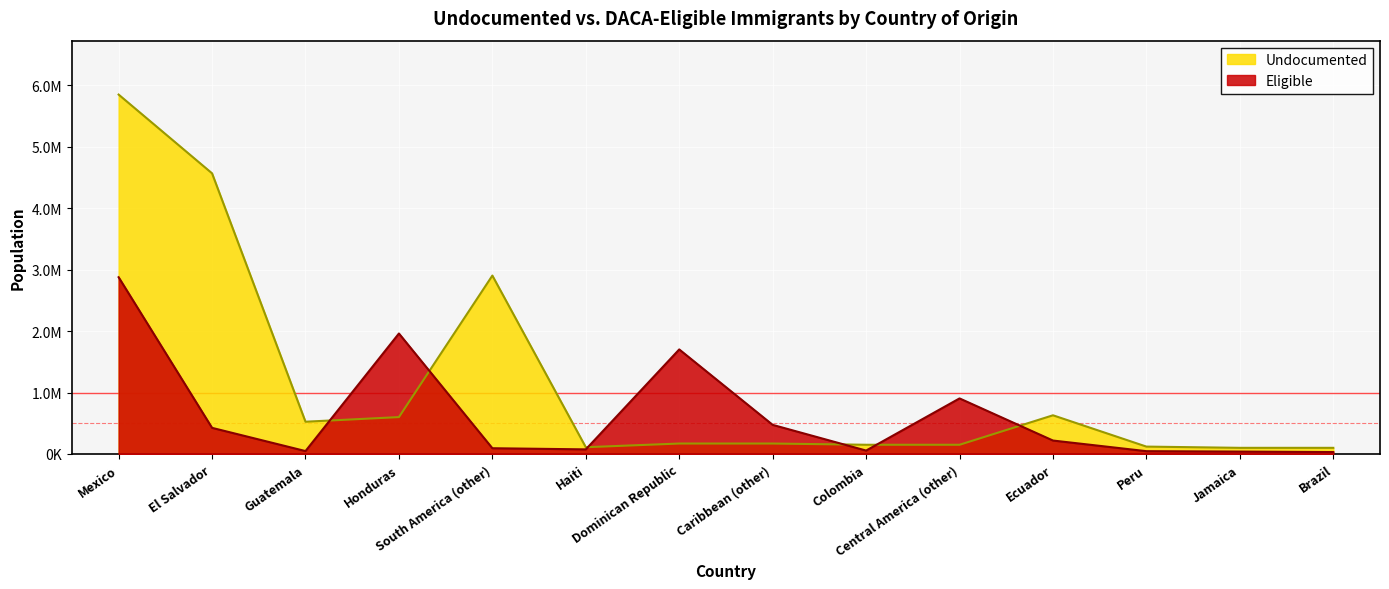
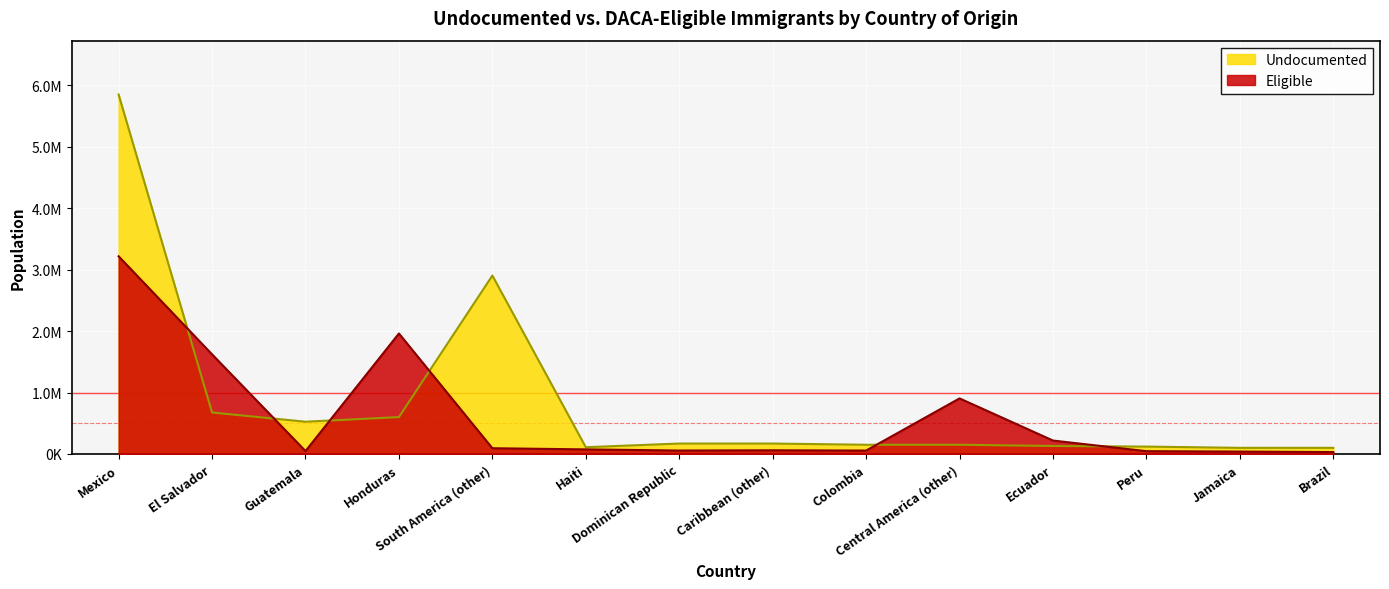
Eligible, Mexico: 2900000 -> 3200000
Undocumented, El Salvador: 4600000 -> 700000
Eligible, El Salvador: 400000 -> 1600000
Eligible, Dominican Republic: 1700000 -> 100000
Eligible, Caribbean (other): 500000 -> 100000
Undocumented, Ecuador: 600000 -> 100000
